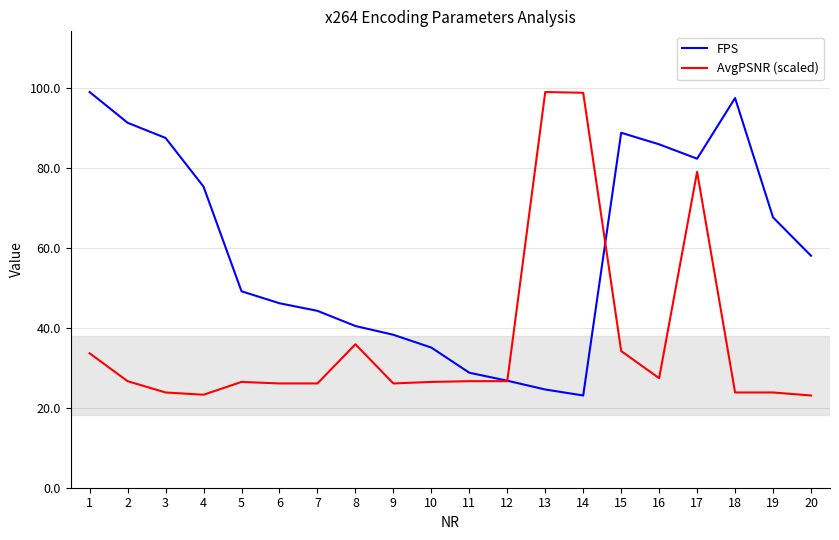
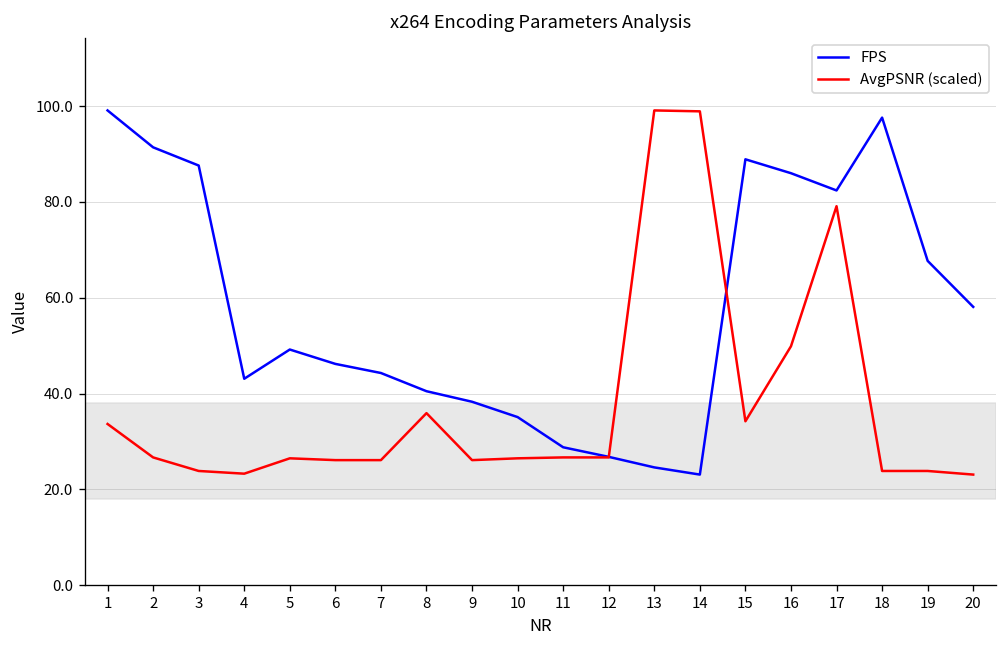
FPS, 4: 75 -> 43
AvgPSNR (scaled), 16: 27 -> 50
